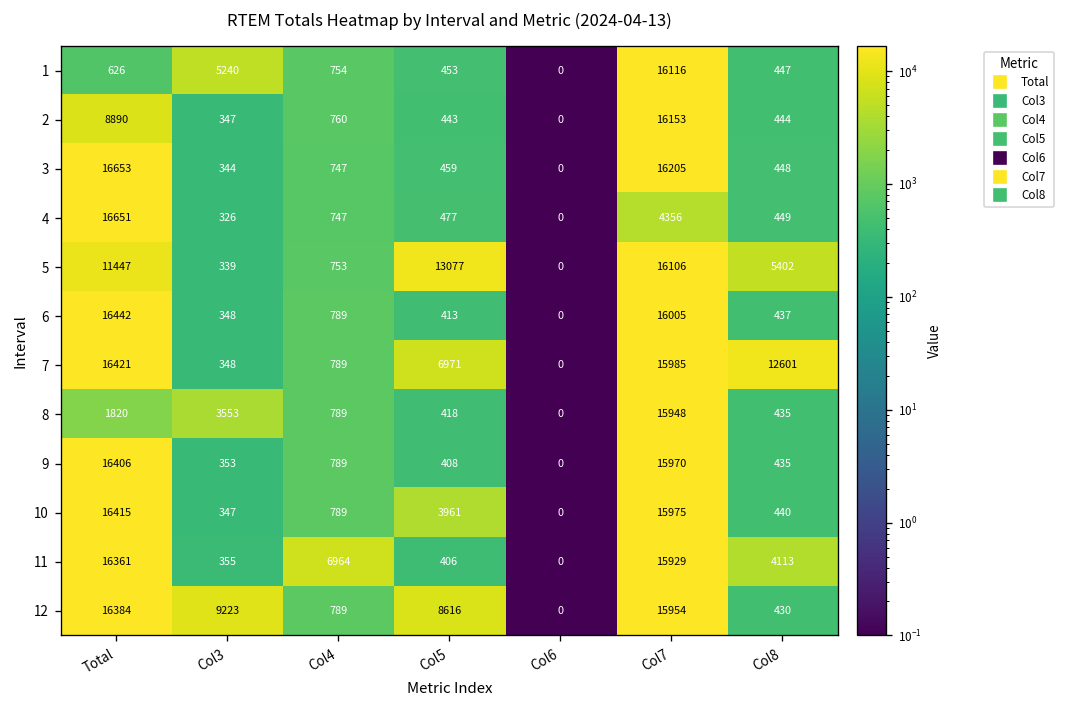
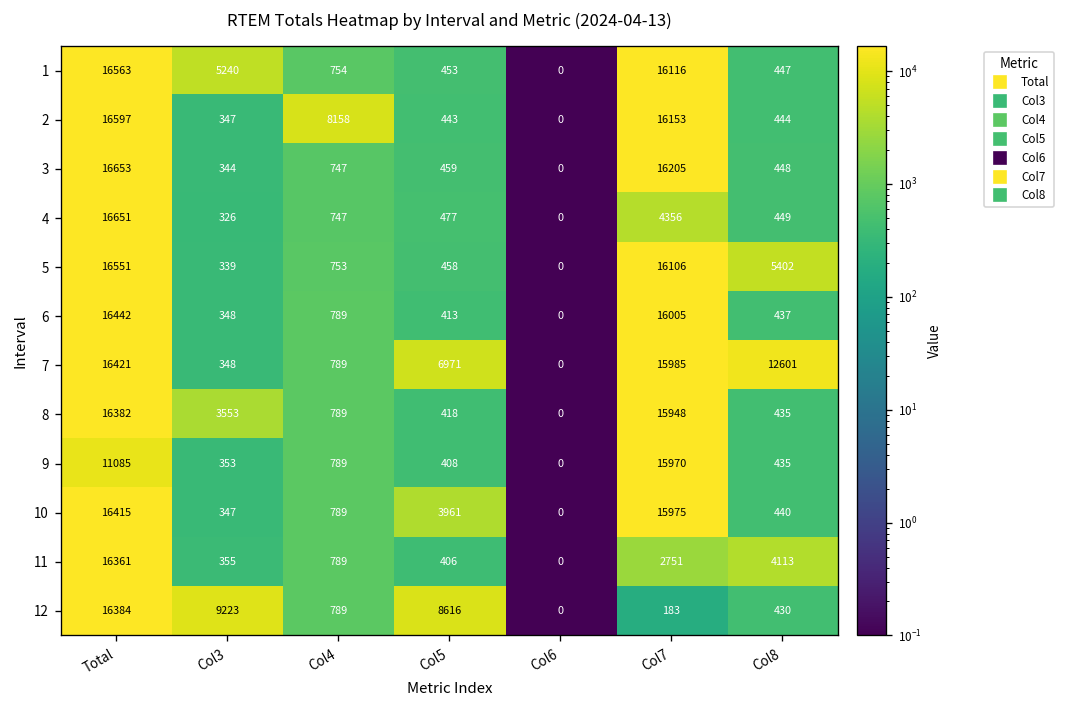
1, Total: 626 -> 16563
2, Total: 8890 -> 16597
2, Col4: 760 -> 8158
5, Total: 11447 -> 16551
5, Col5: 13077 -> 458
8, Total: 1820 -> 16382
9, Total: 16406 -> 11085
11, Col4: 6964 -> 789
11, Col7: 15929 -> 2751
12, Col7: 15954 -> 183
